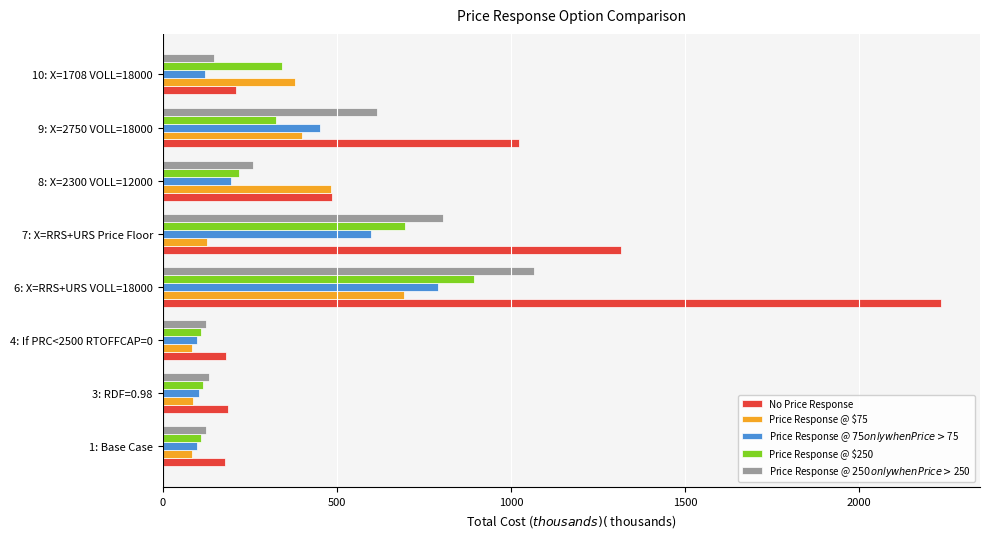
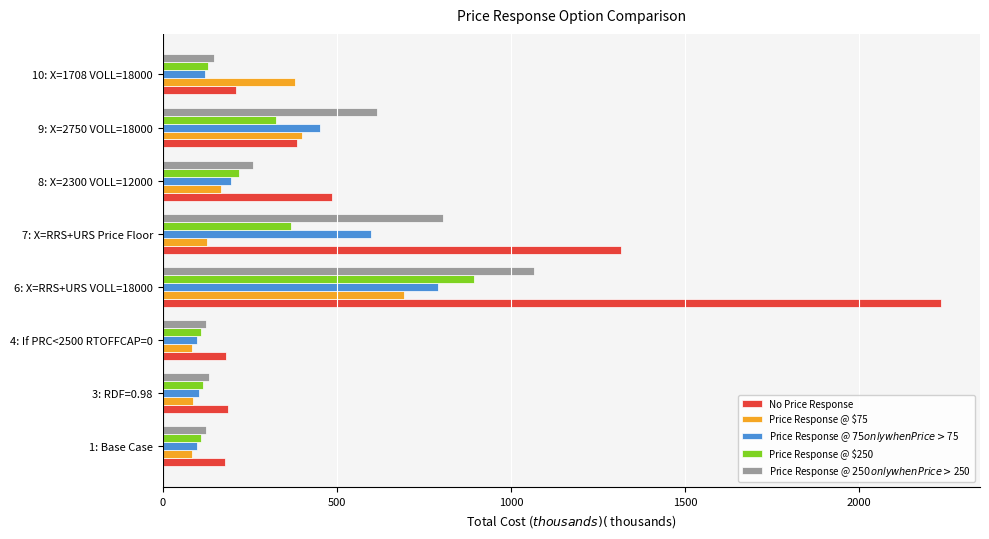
Price Response @ $250, 10: X=1708 VOLL=18000: 340 -> 130
No Price Response, 9: X=2750 VOLL=18000: 1020 -> 390
Price Response @ $75, 8: X=2300 VOLL=12000: 480 -> 170
Price Response @ $250, 7: X=RRS+URS Price Floor: 700 -> 370
